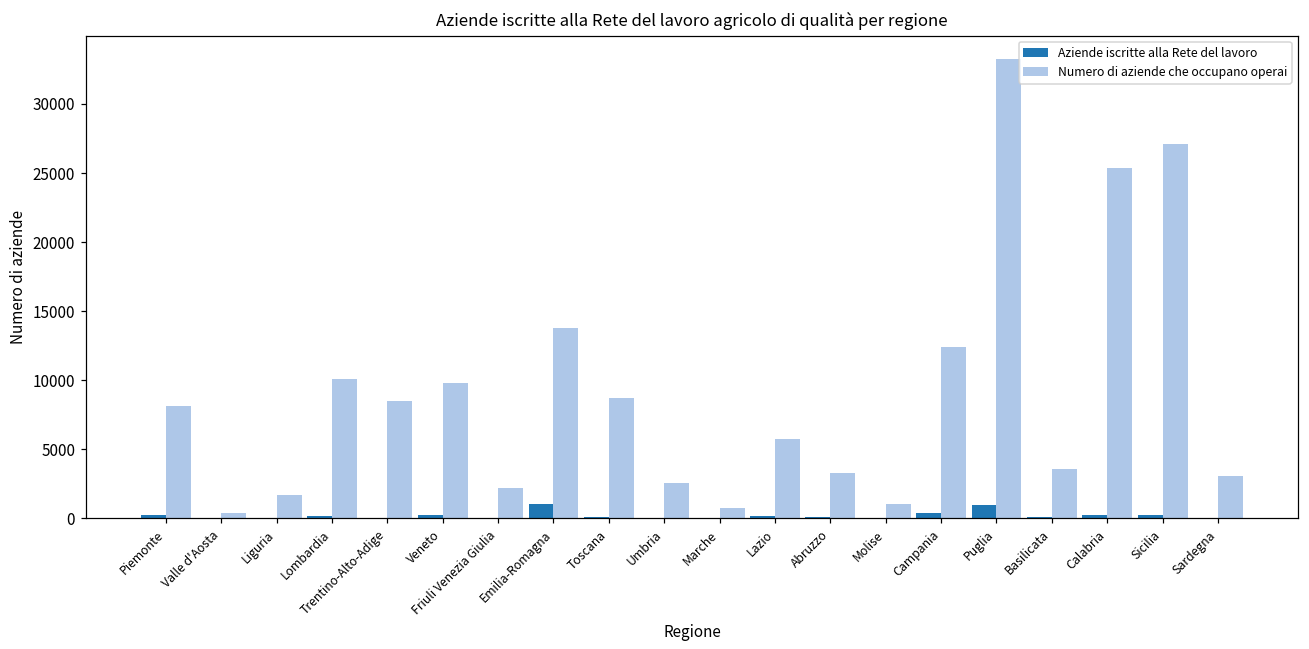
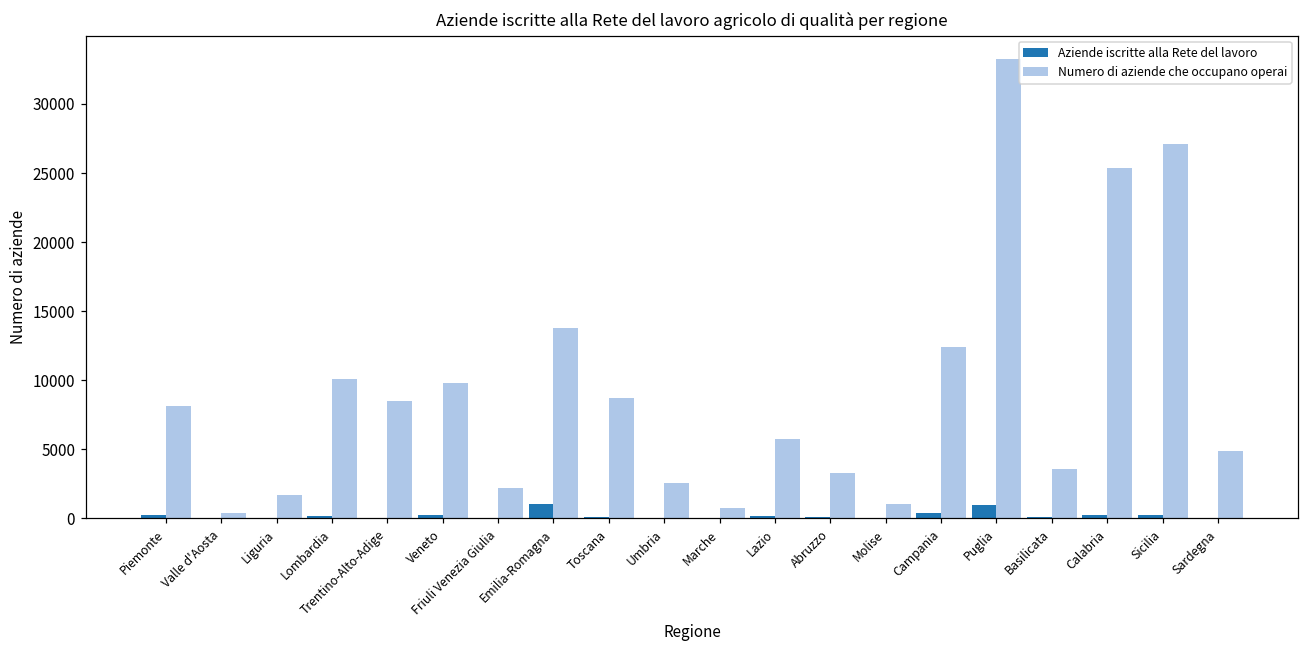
Numero di aziende che occupano operai, Sardegna: 3100 -> 4900
